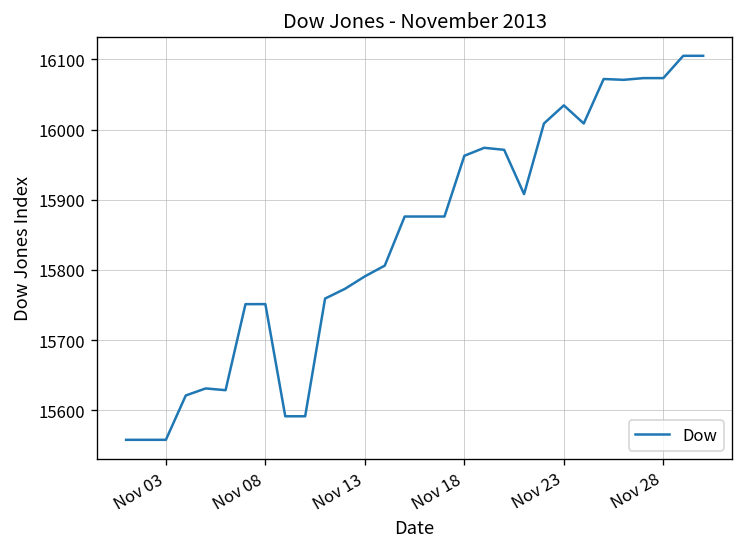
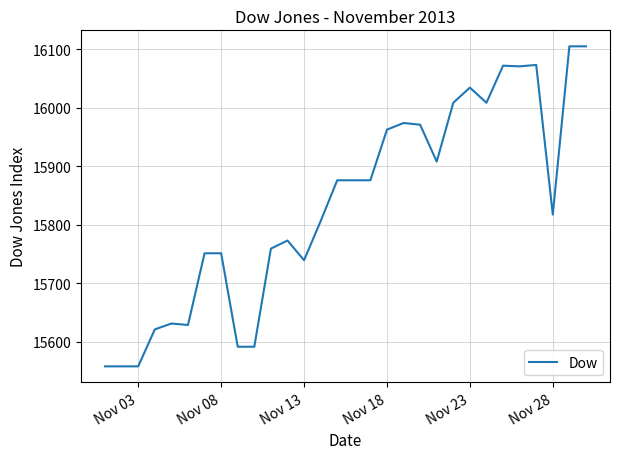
Nov 13: 15790 -> 15740
Nov 28: 16070 -> 15820
